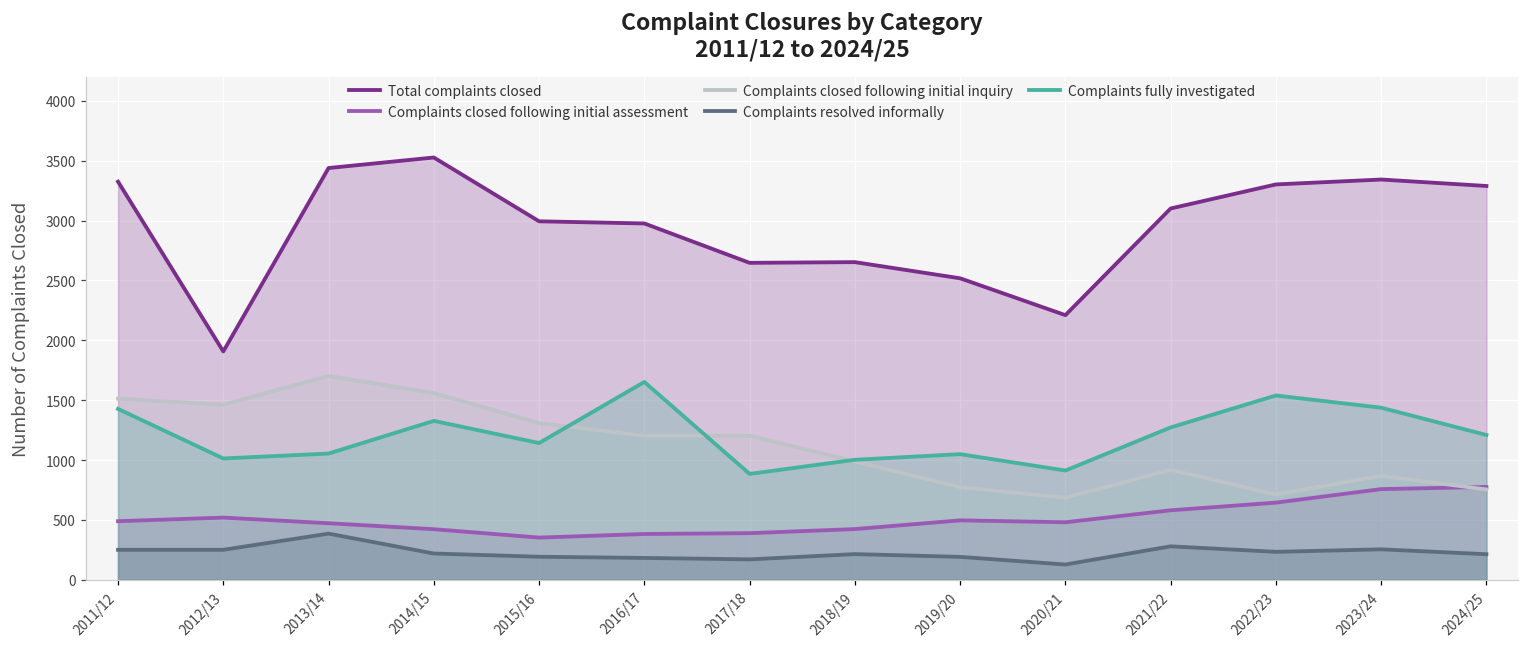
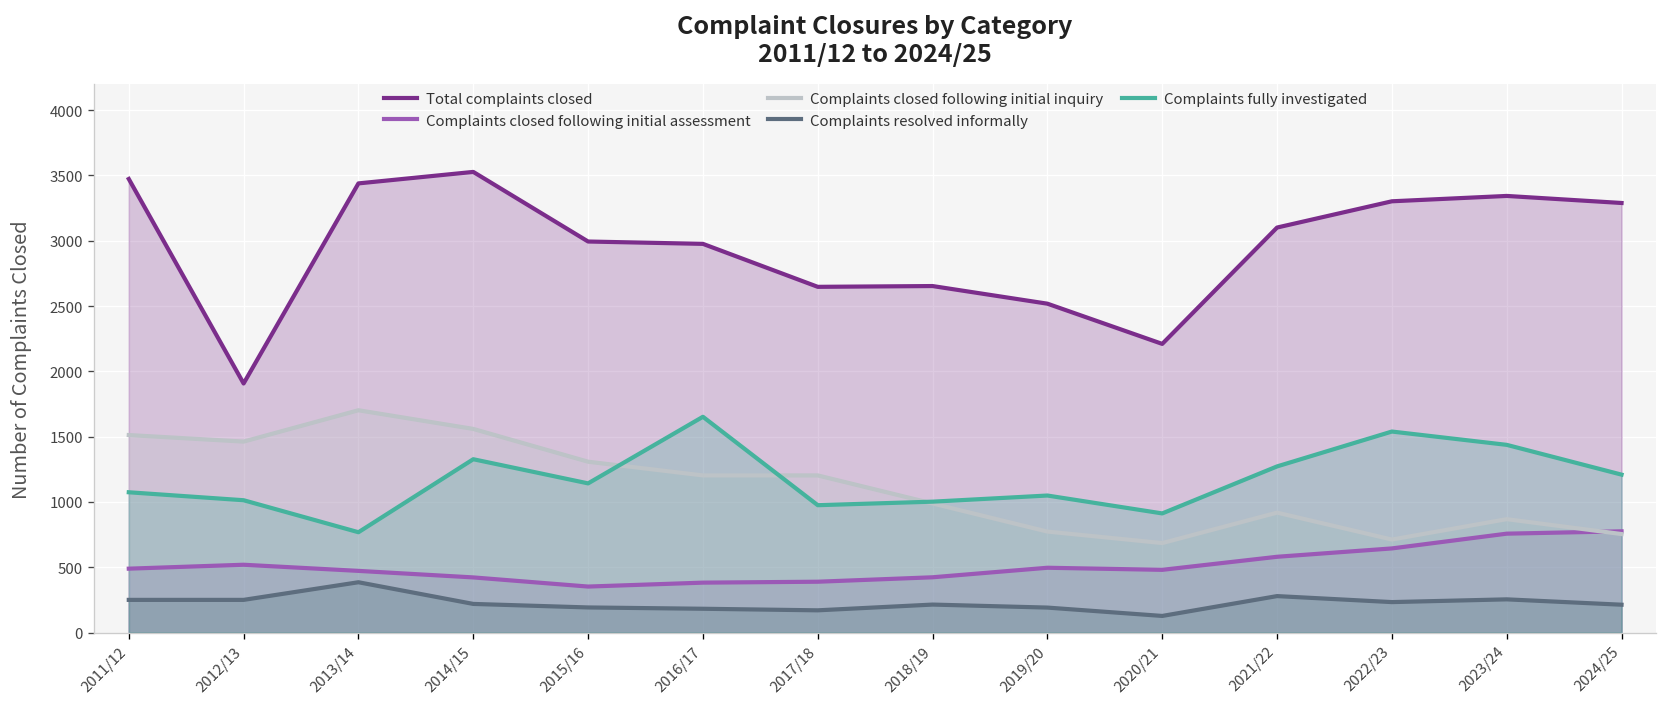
Total complaints closed, 2011/12: 3330 -> 3470
Complaints fully investigated, 2011/12: 1430 -> 1070
Complaints fully investigated, 2013/14: 1050 -> 770
Complaints fully investigated, 2017/18: 880 -> 980
